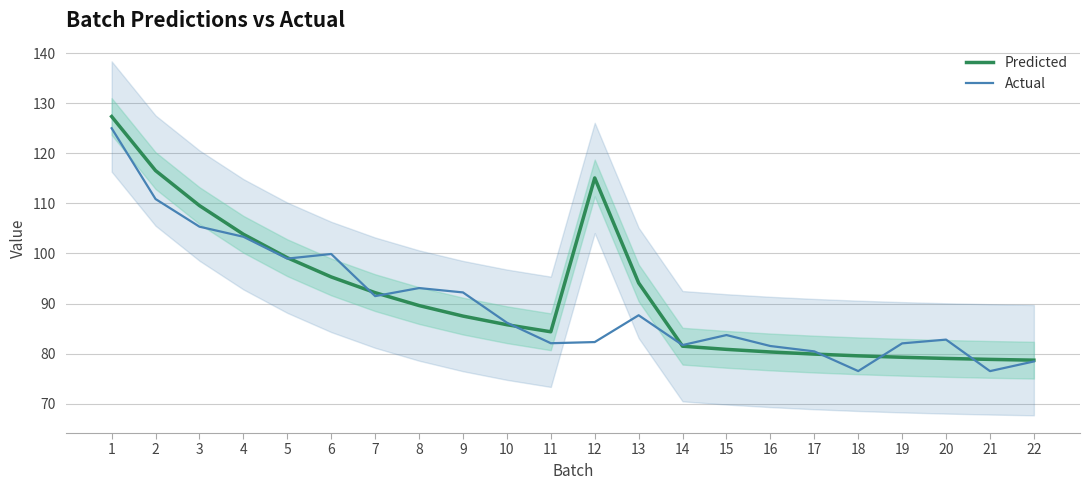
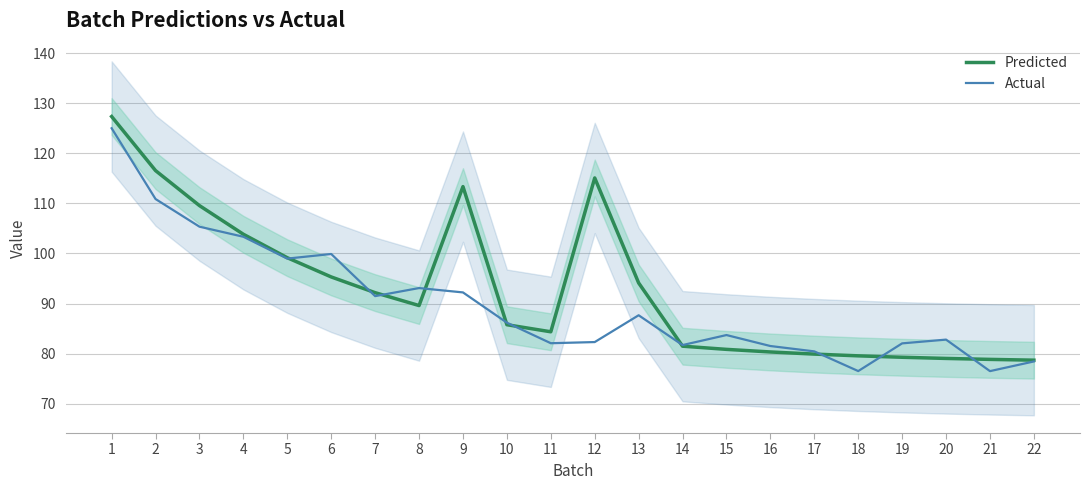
Predicted, 9: 88 -> 113
